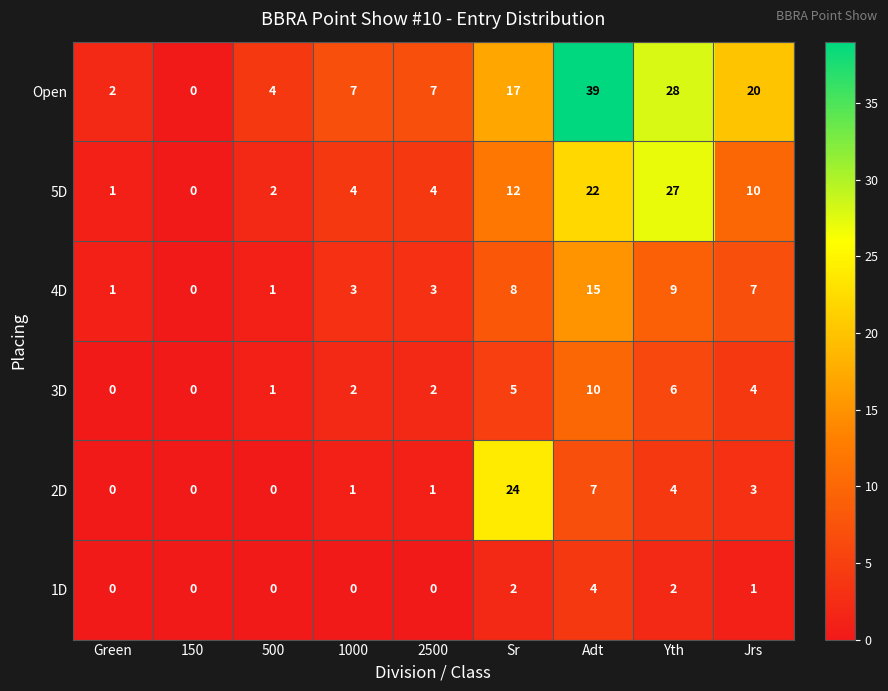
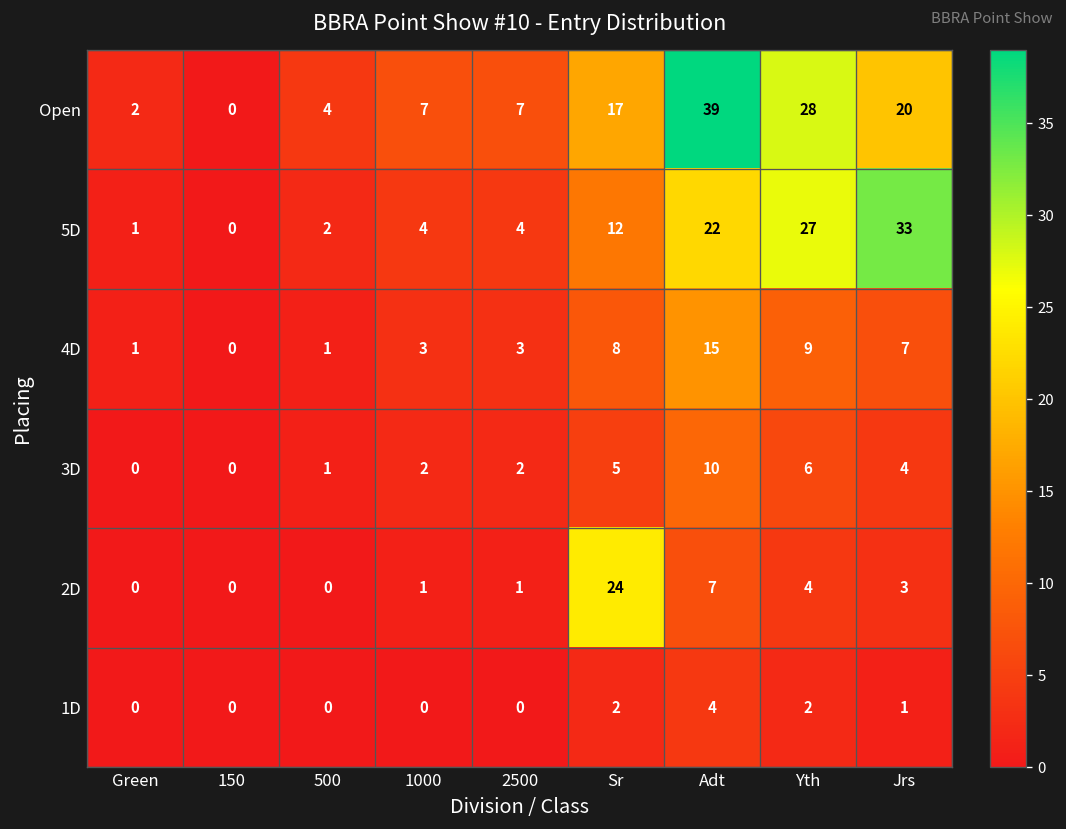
5D, Jrs: 10 -> 33
